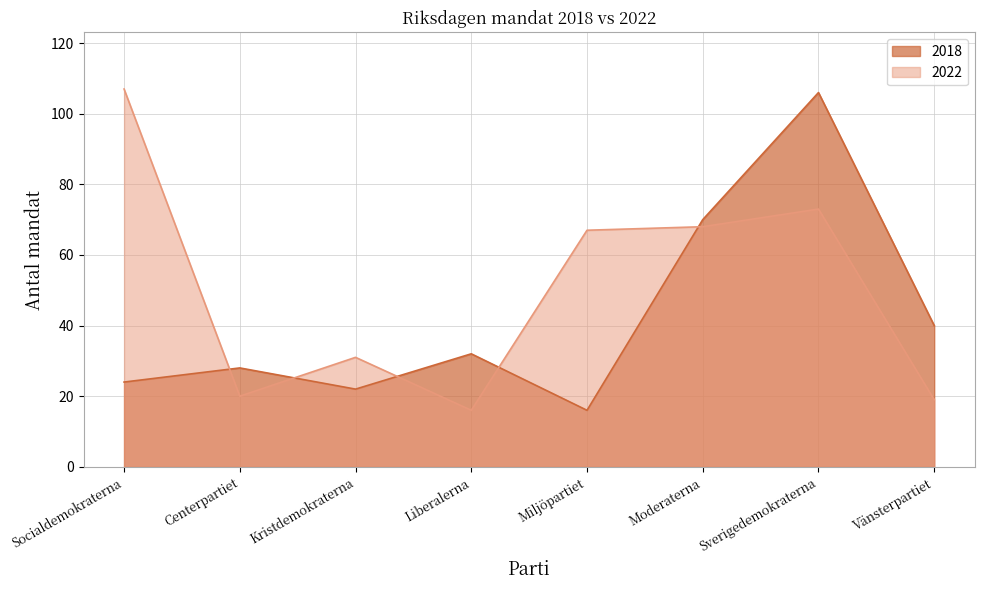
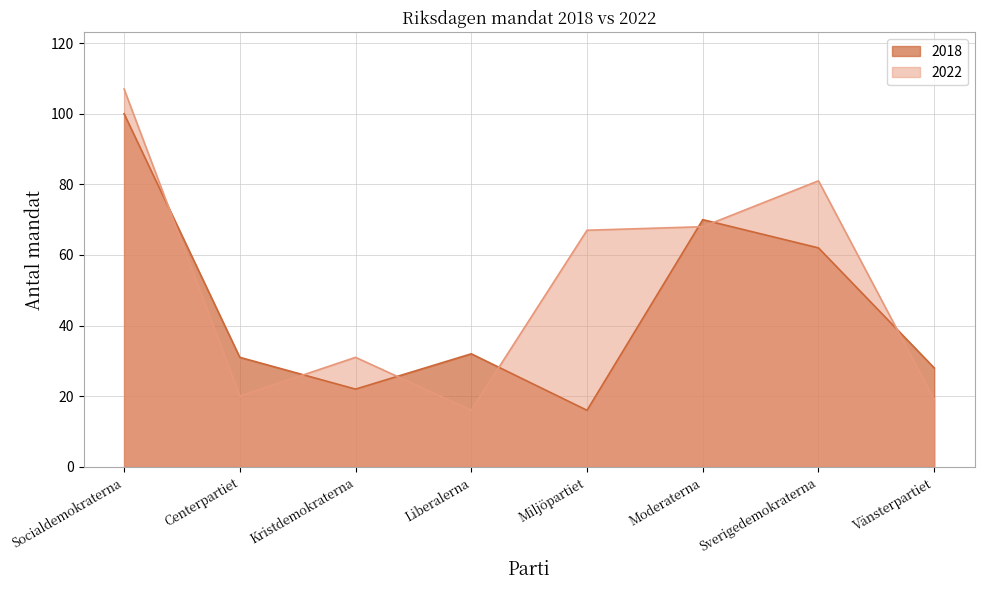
2018, Socialdemokraterna: 24 -> 100
2018, Centerpartiet: 28 -> 31
2018, Sverigedemokraterna: 106 -> 62
2022, Sverigedemokraterna: 73 -> 81
2018, Vänsterpartiet: 40 -> 28
